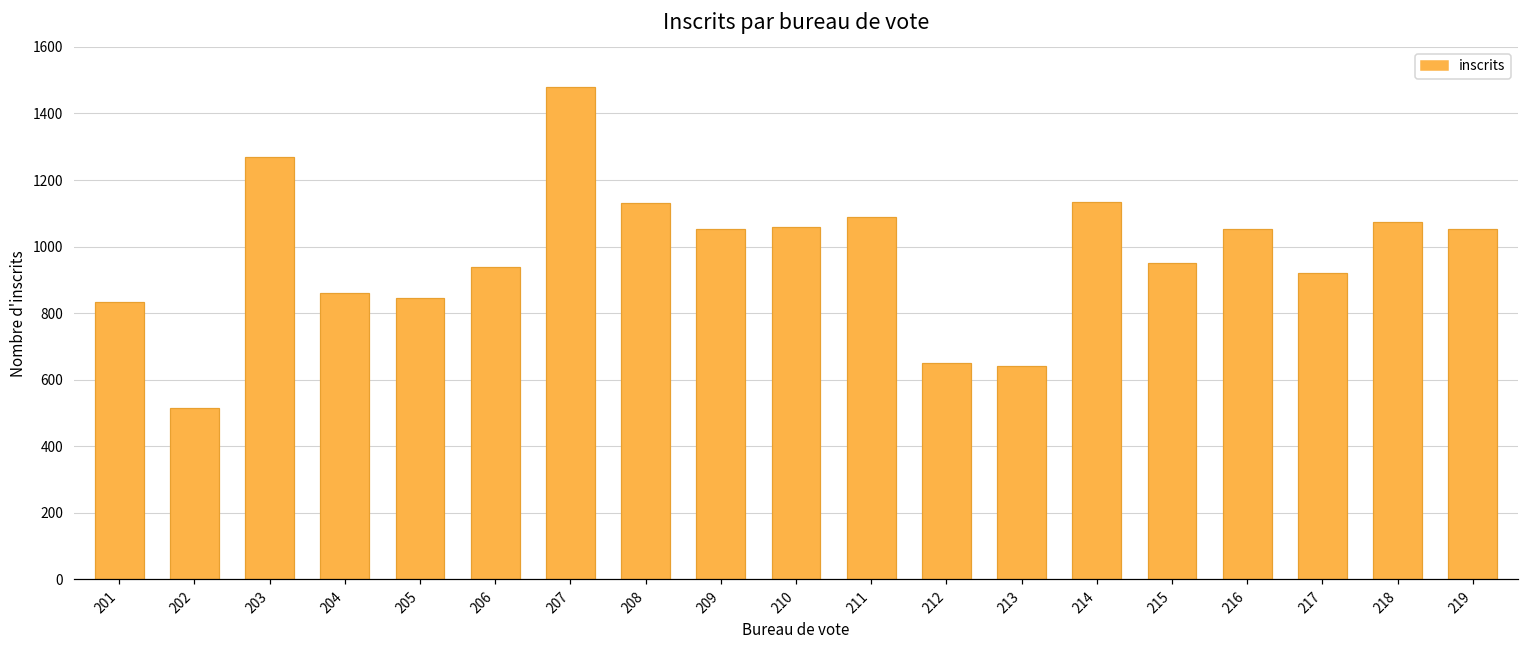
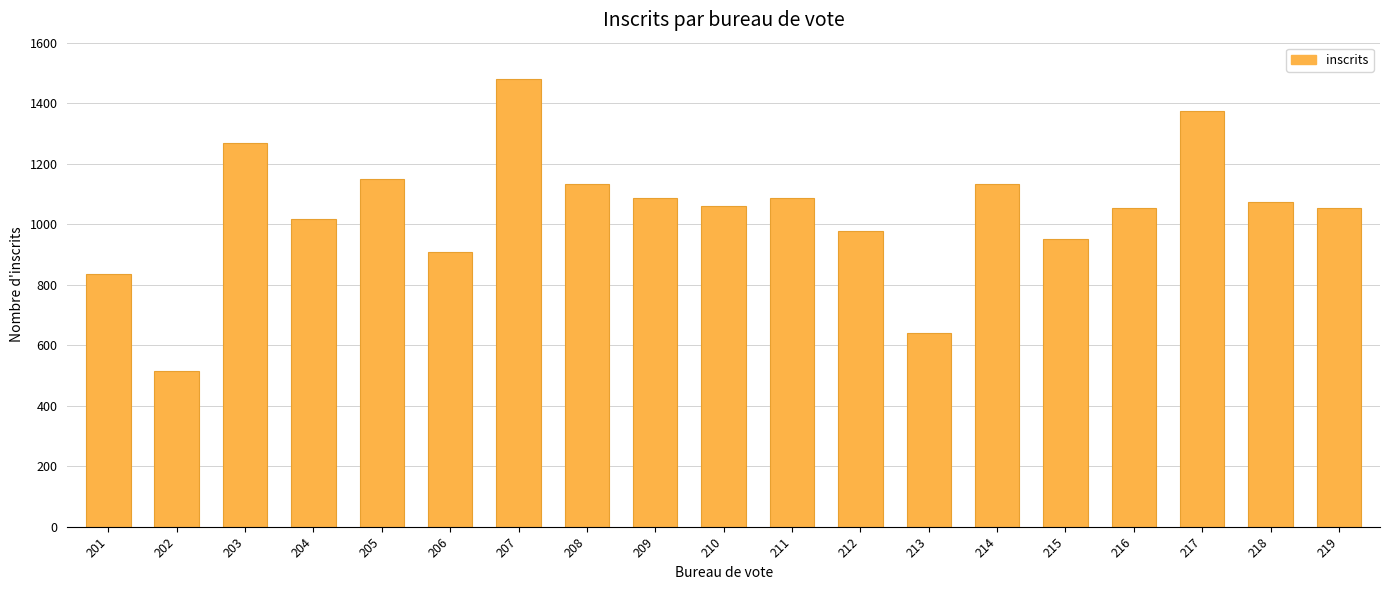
204: 860 -> 1020
205: 850 -> 1150
206: 940 -> 910
209: 1050 -> 1090
212: 650 -> 980
217: 920 -> 1370
